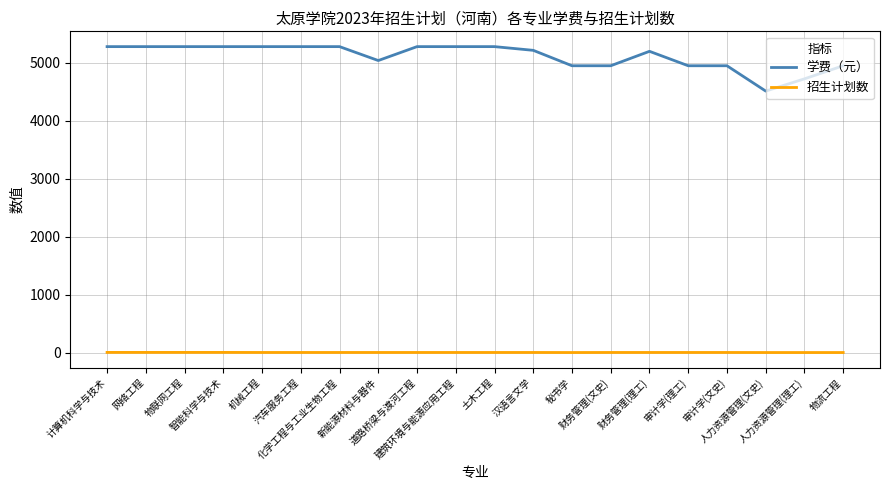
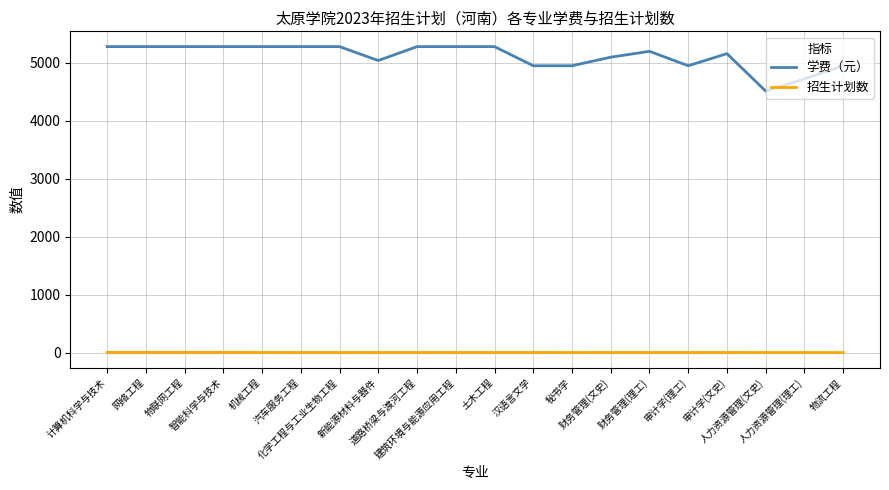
学费（元）, 汉语言文学: 5200 -> 5000
学费（元）, 财务管理(文史): 5000 -> 5100
学费（元）, 审计学(文史): 5000 -> 5200
